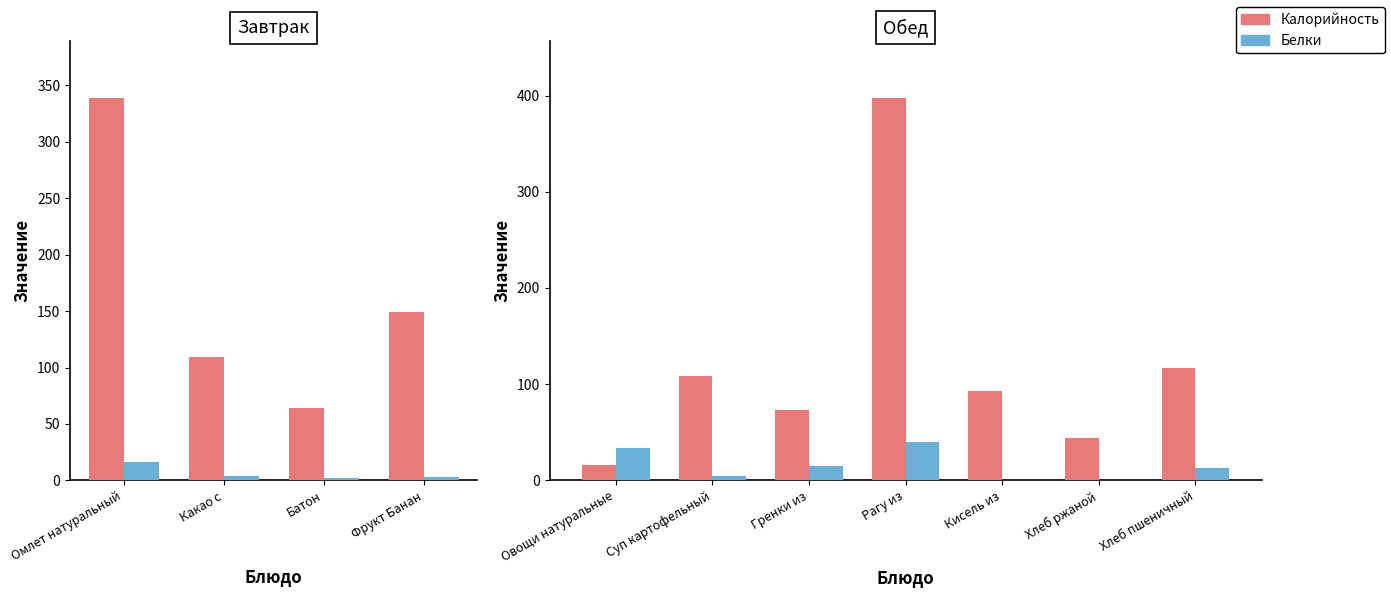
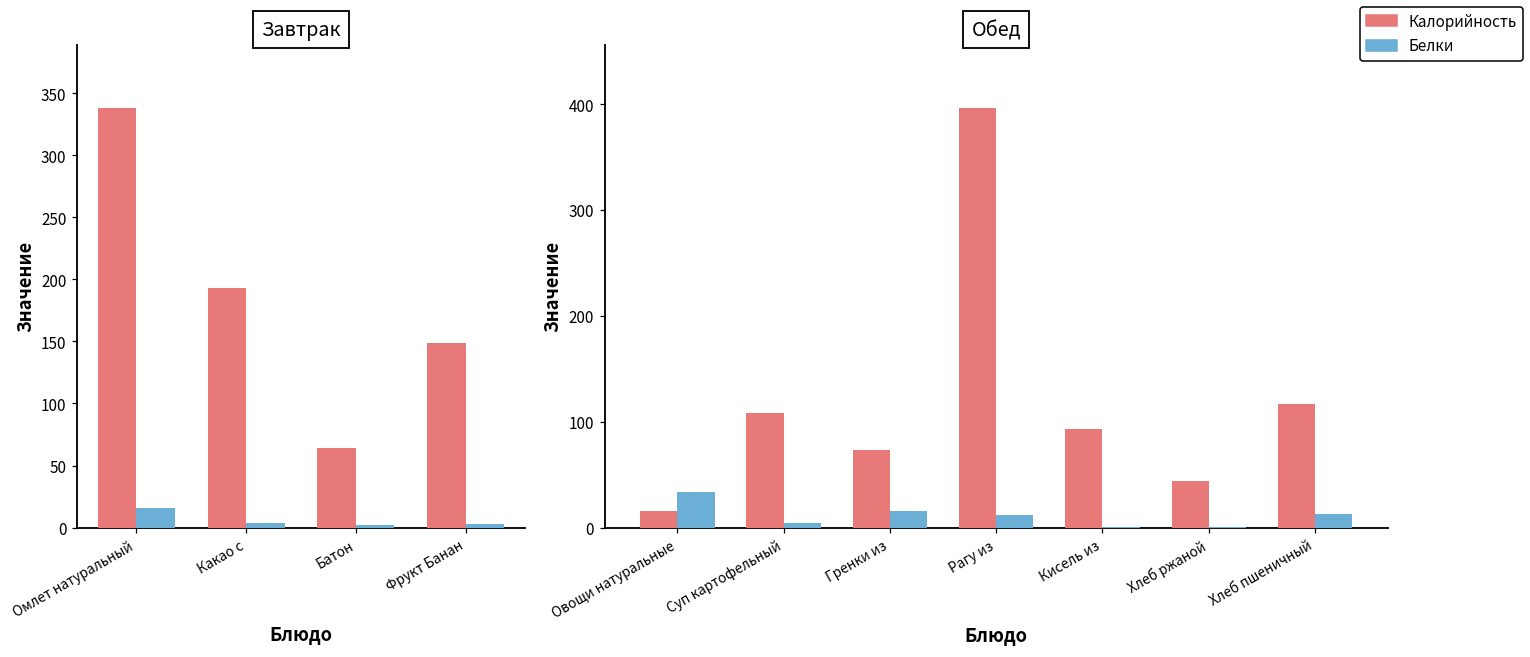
Завтрак, Калорийность, Какао с: 109 -> 193
Обед, Белки, Рагу из: 40 -> 10
